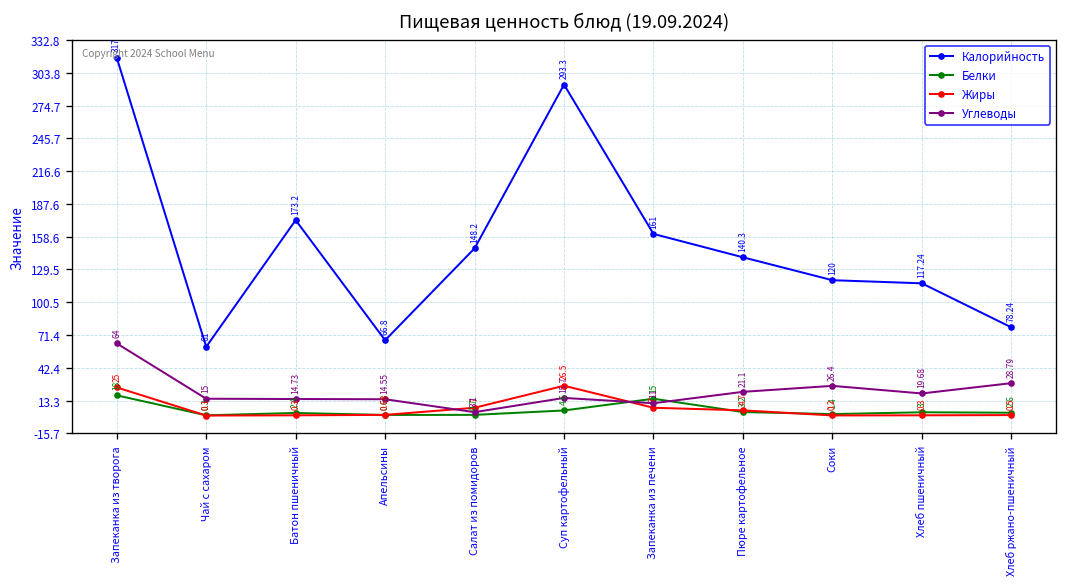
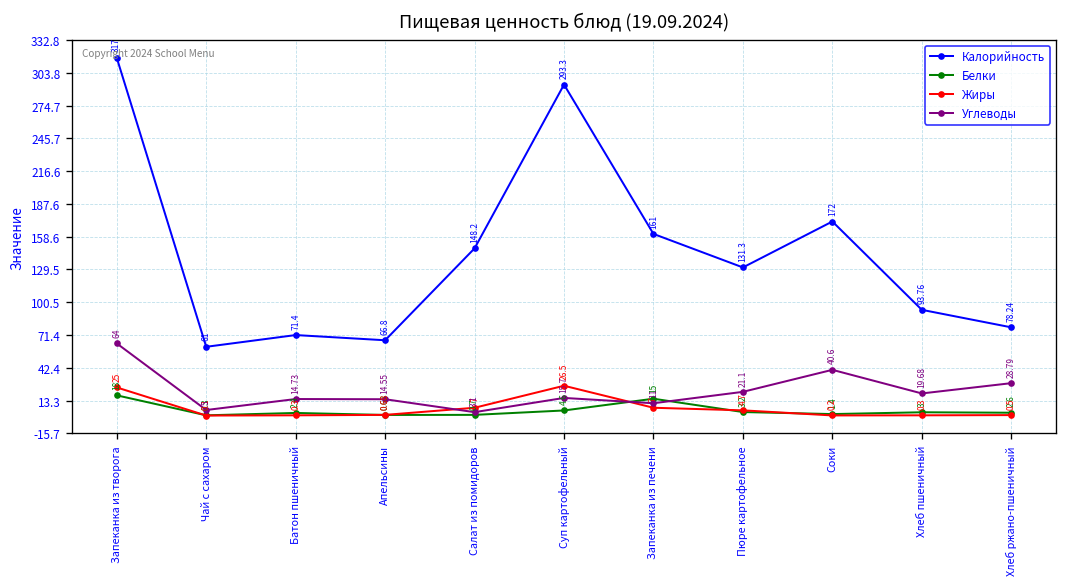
Углеводы, Чай с сахаром: 15 -> 5
Калорийность, Батон пшеничный: 173.2 -> 71.4
Калорийность, Пюре картофельное: 140.3 -> 131.3
Калорийность, Соки: 120 -> 172
Углеводы, Соки: 26.4 -> 40.6
Калорийность, Хлеб пшеничный: 117.24 -> 93.76
